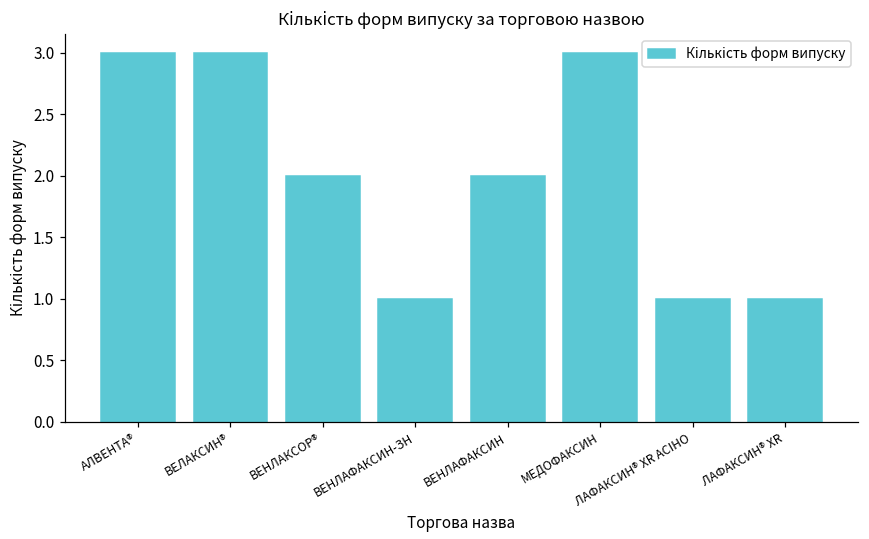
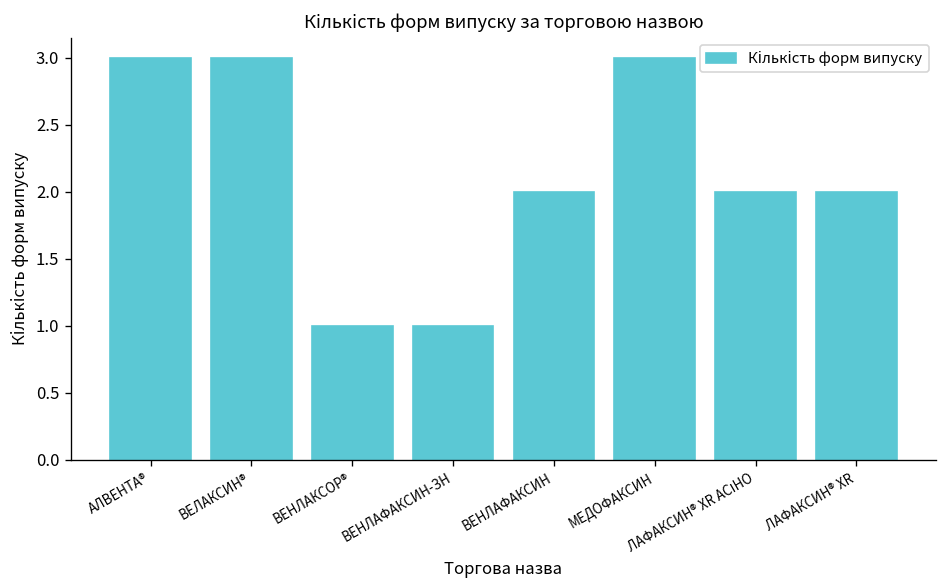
ВЕНЛАКСОР®: 2 -> 1
ЛАФАКСИН® XR АСІНО: 1 -> 2
ЛАФАКСИН® XR: 1 -> 2
